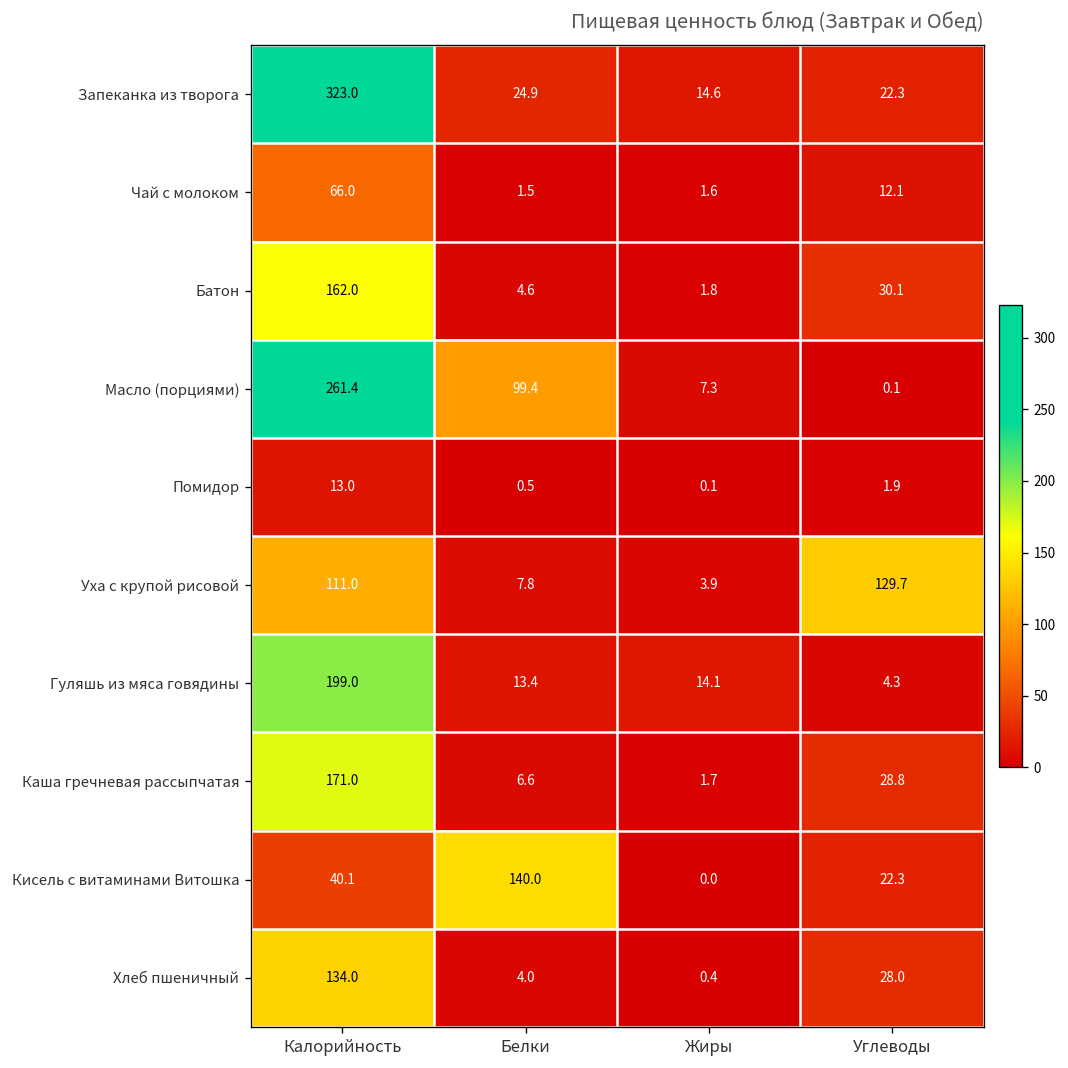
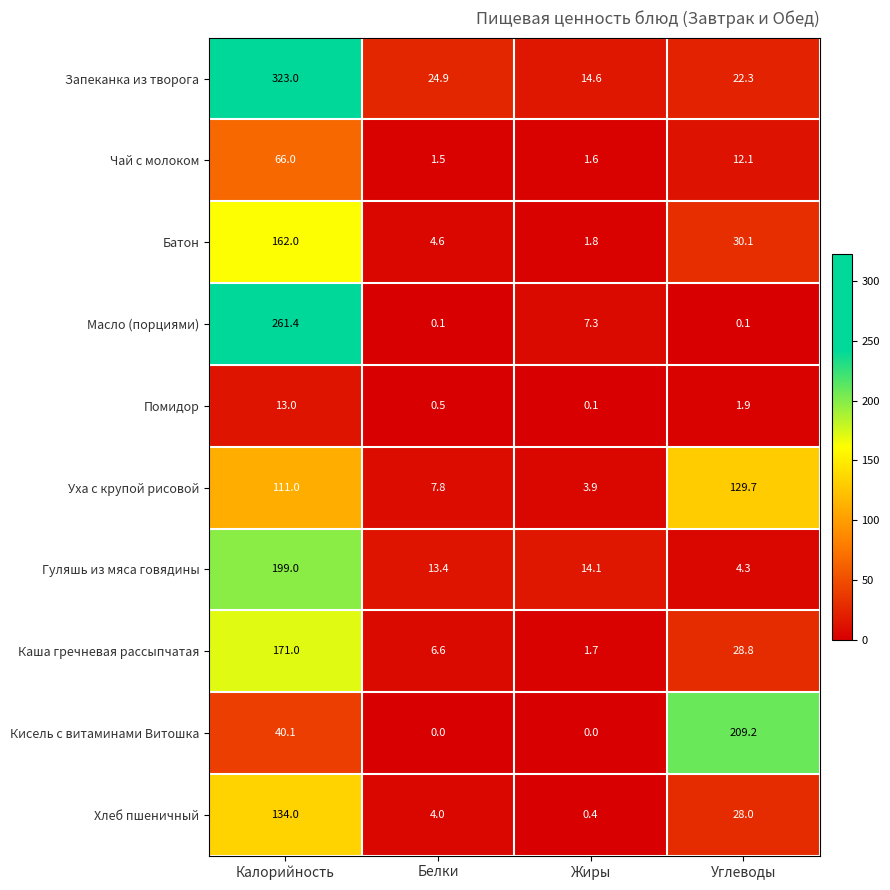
Масло (порциями), Белки: 99.4 -> 0.1
Кисель с витаминами Витошка, Белки: 140.0 -> 0.0
Кисель с витаминами Витошка, Углеводы: 22.3 -> 209.2
